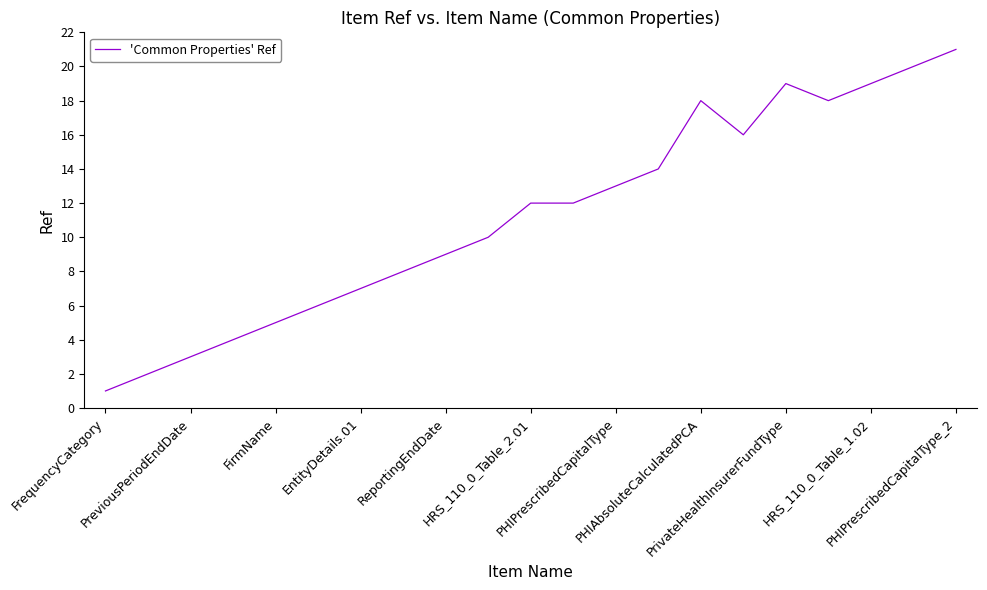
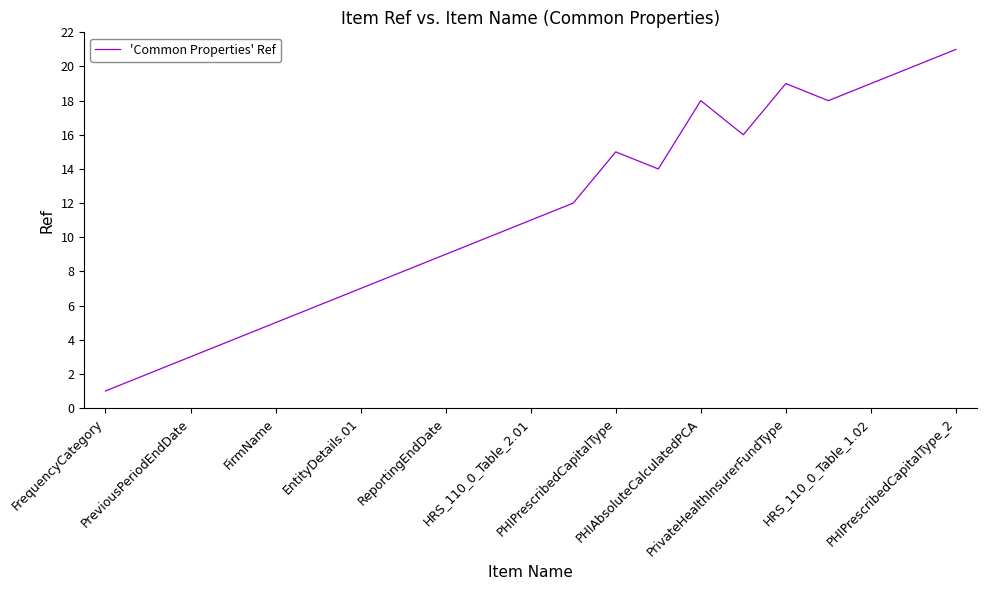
HRS_110_0_Table_2.01: 12 -> 11
PHIPrescribedCapitalType: 13 -> 15
